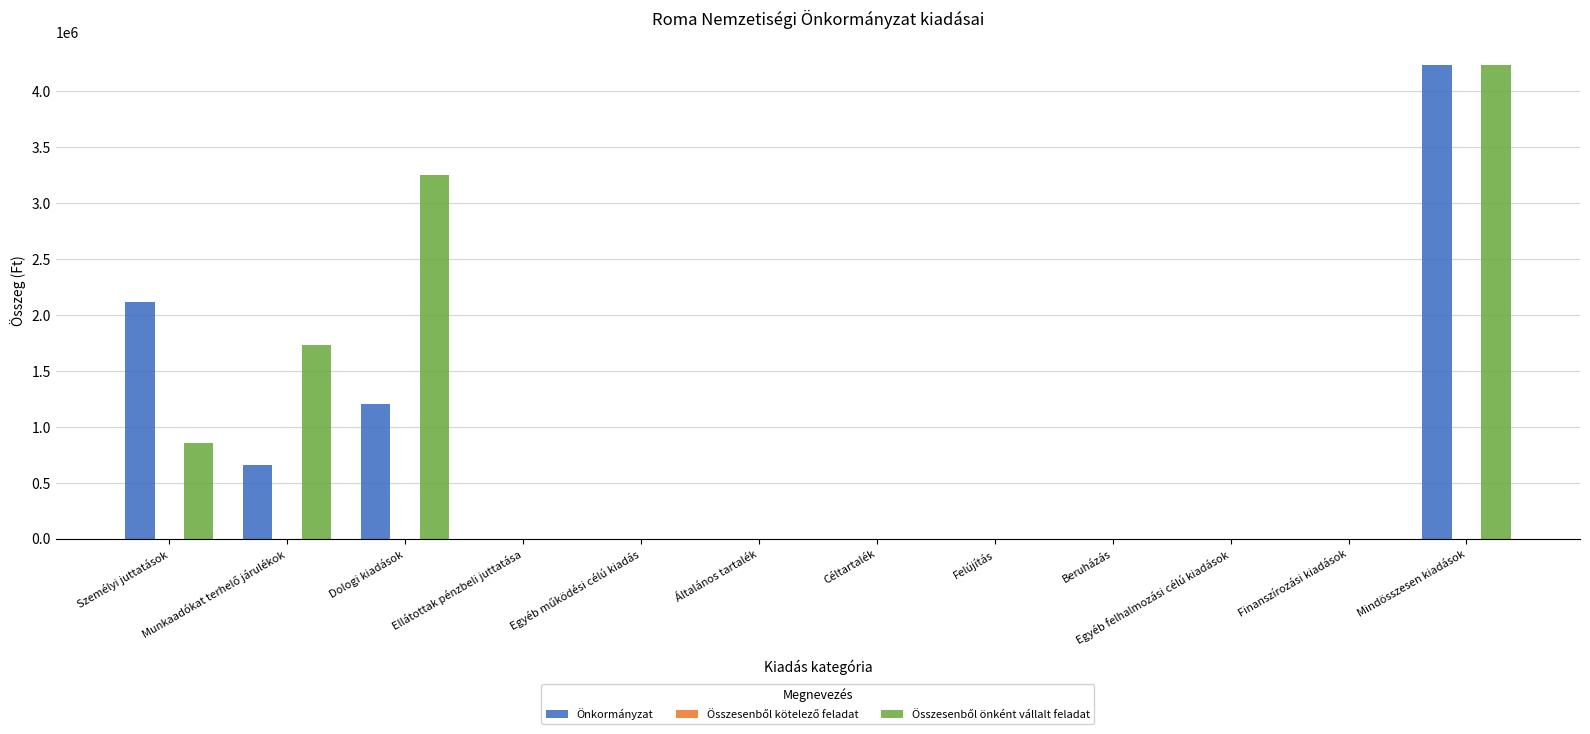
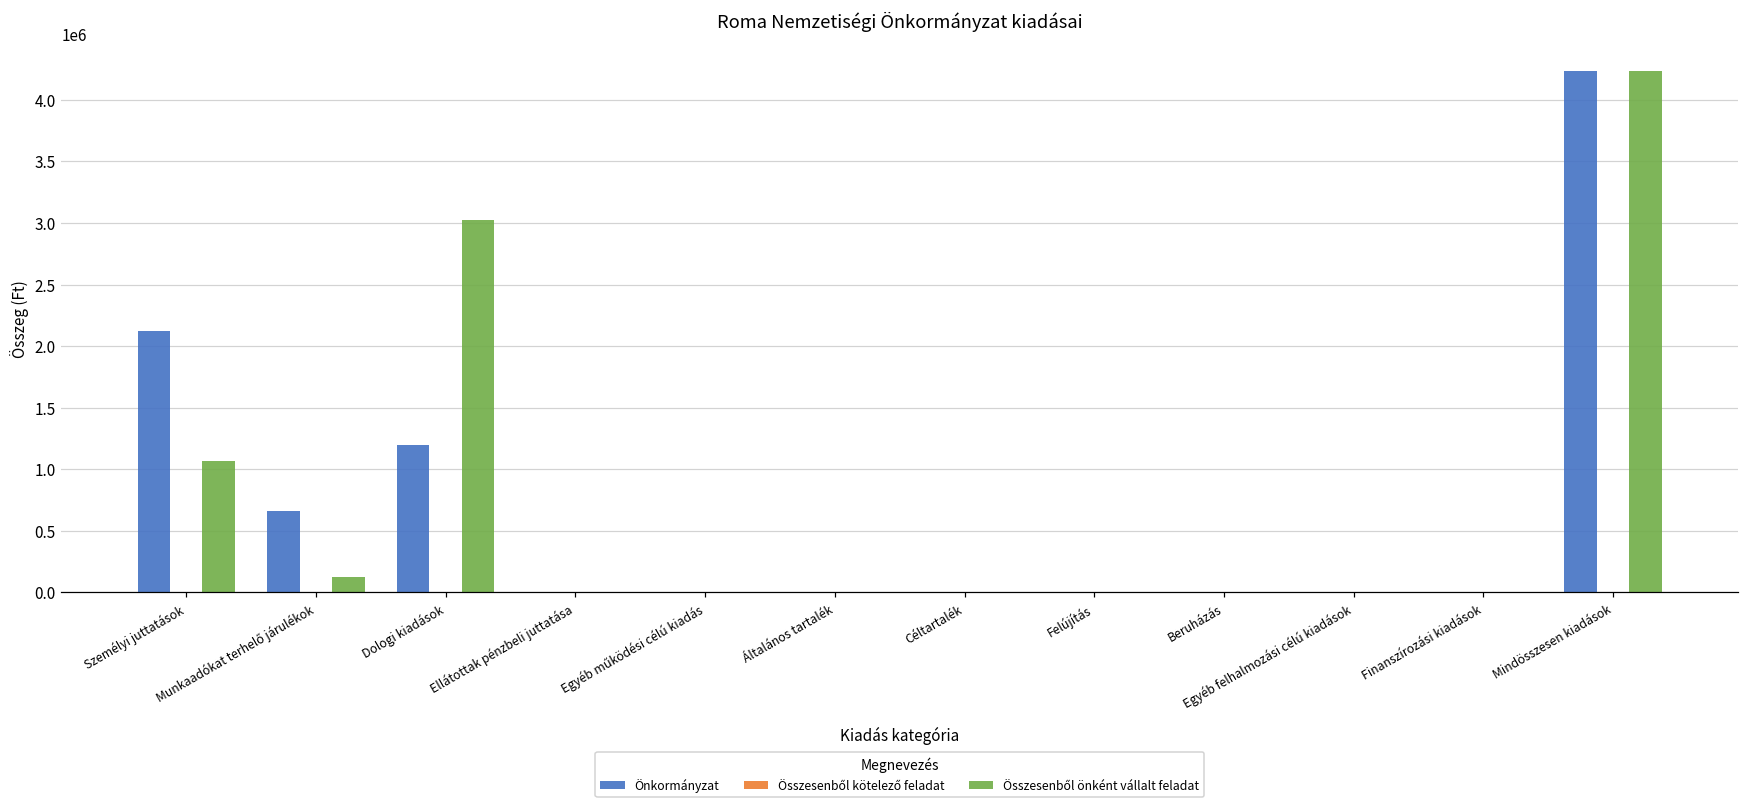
Összesenből önként vállalt feladat, Személyi juttatások: 860000 -> 1070000
Összesenből önként vállalt feladat, Munkaadókat terhelő járulékok: 1730000 -> 130000
Összesenből önként vállalt feladat, Dologi kiadások: 3250000 -> 3020000
